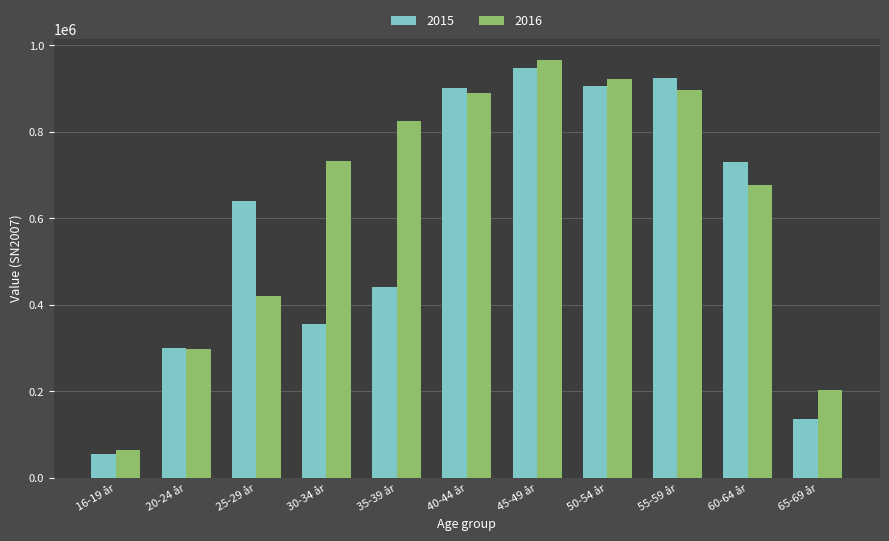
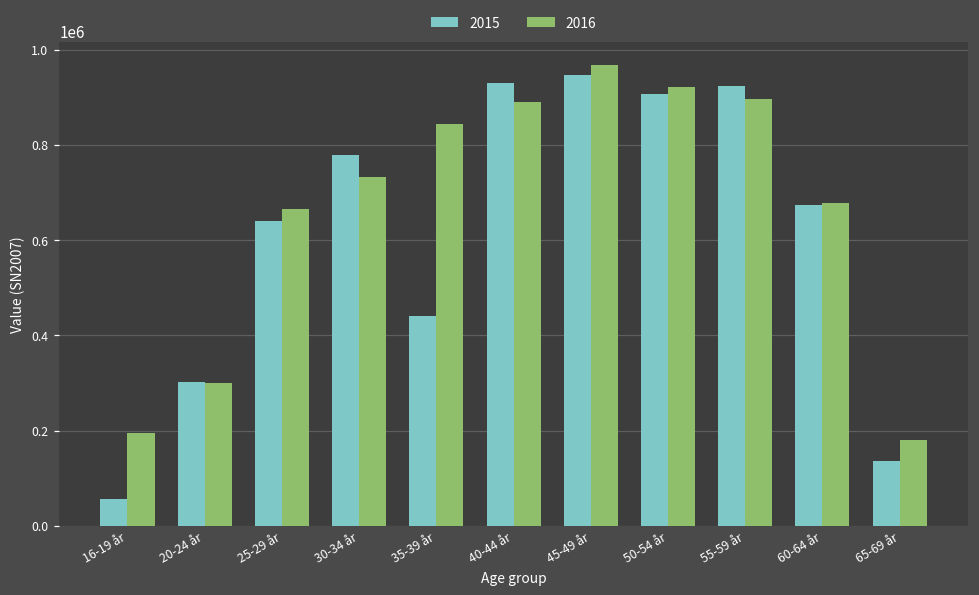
2016, 16-19 år: 60000 -> 200000
2016, 25-29 år: 420000 -> 670000
2015, 30-34 år: 360000 -> 780000
2016, 35-39 år: 830000 -> 840000
2015, 40-44 år: 900000 -> 930000
2015, 60-64 år: 730000 -> 670000
2016, 65-69 år: 200000 -> 180000
